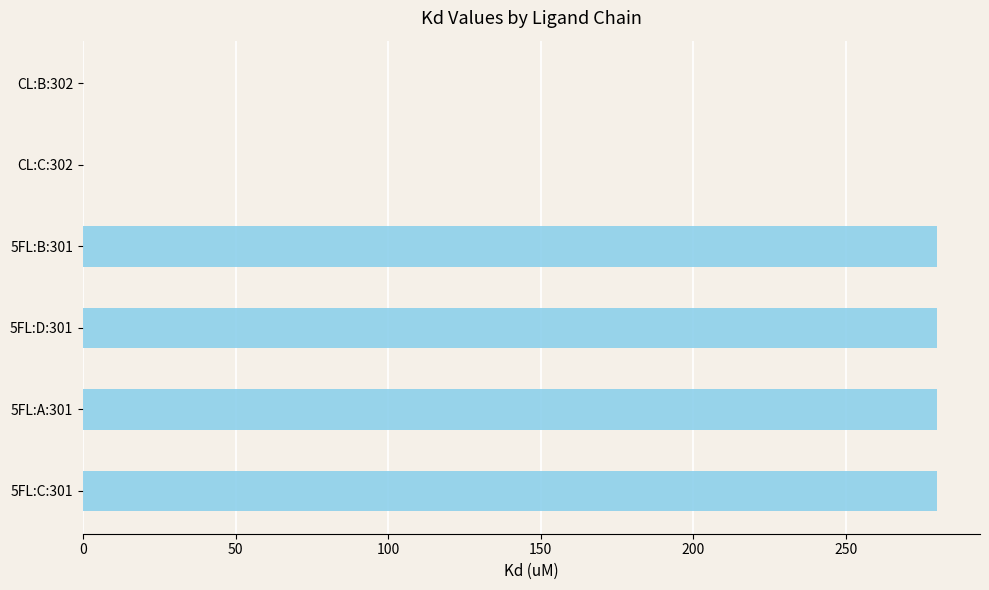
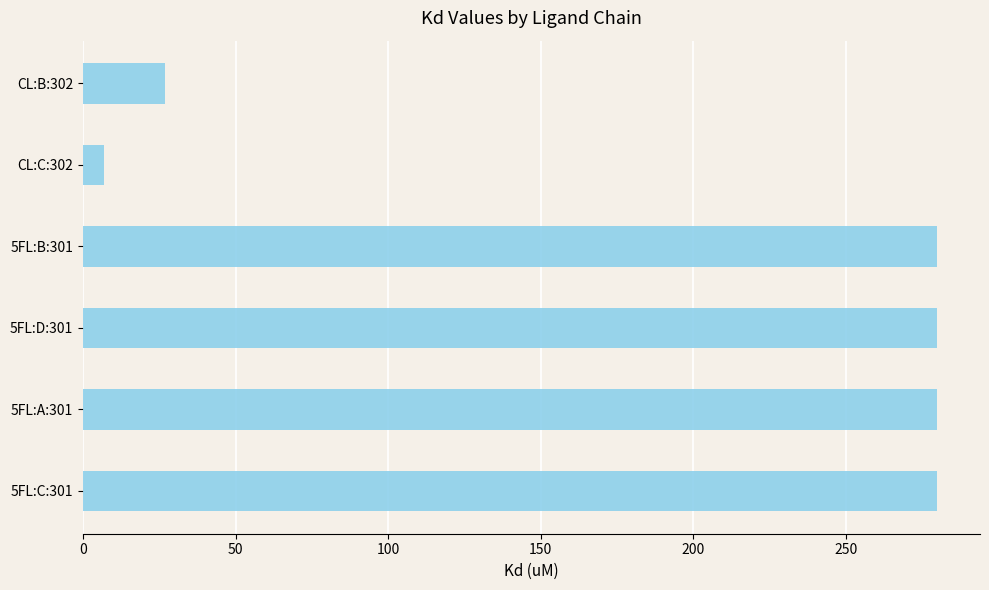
CL:B:302: 0 -> 27
CL:C:302: 0 -> 7
